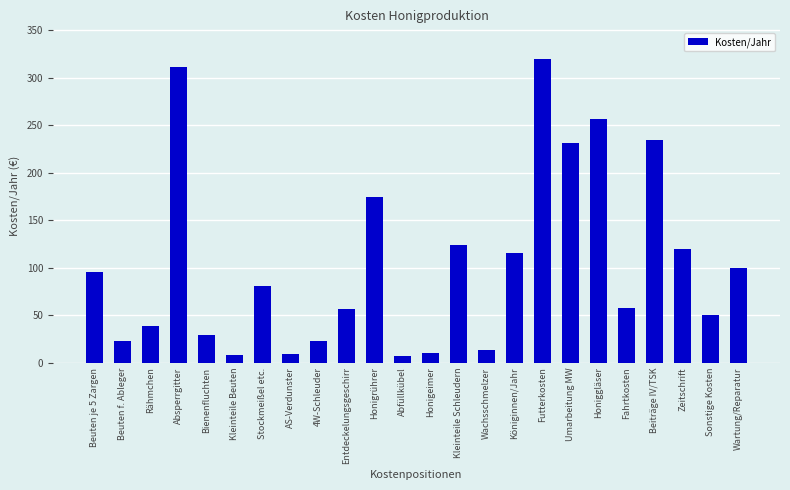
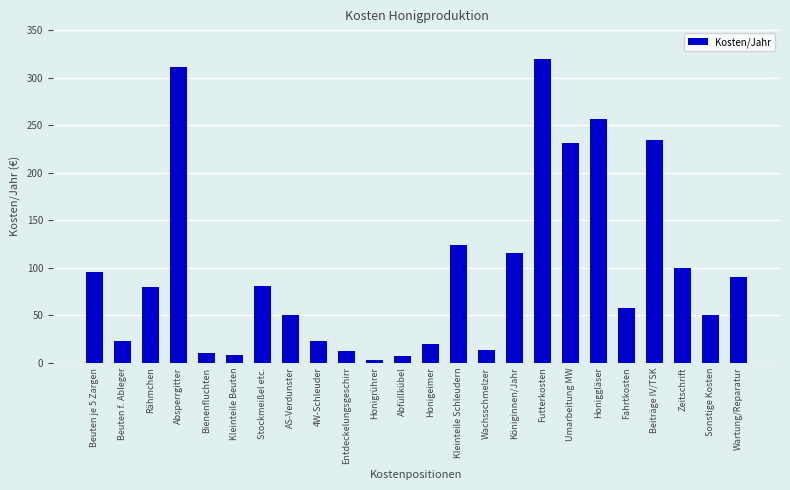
Rähmchen: 40 -> 80
Bienenfluchten: 30 -> 10
AS-Verdunster: 10 -> 50
Entdeckelungsgeschirr: 60 -> 10
Honigrührer: 170 -> 0
Honigeimer: 10 -> 20
Zeitschrift: 120 -> 100
Wartung/Reparatur: 100 -> 90
